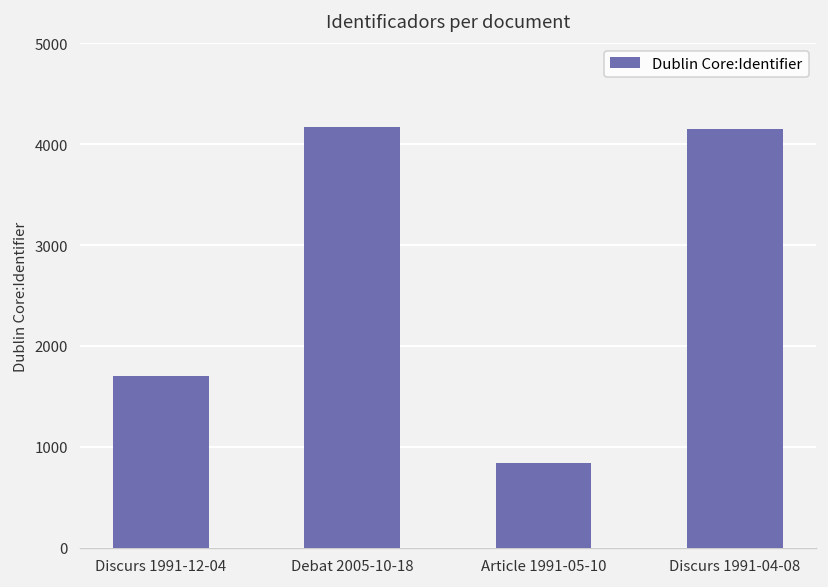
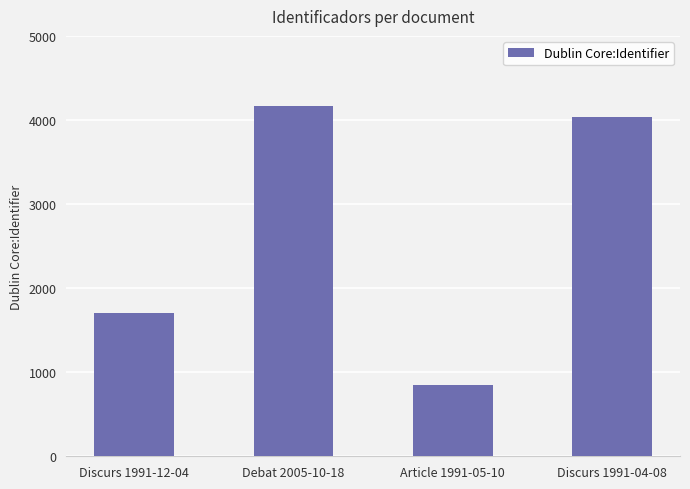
Discurs 1991-04-08: 4100 -> 4000
